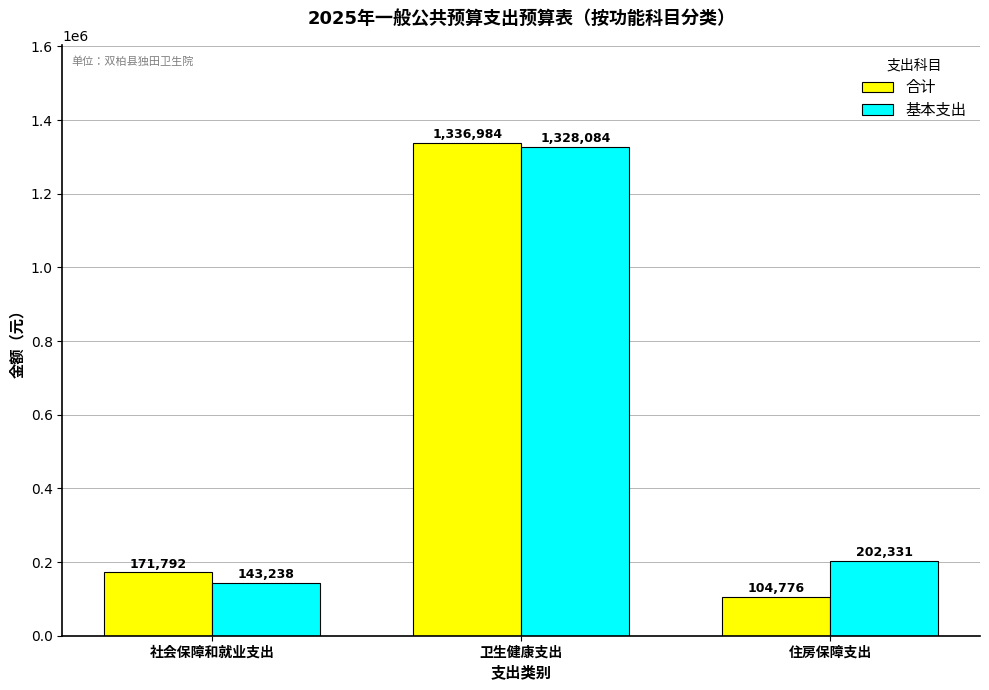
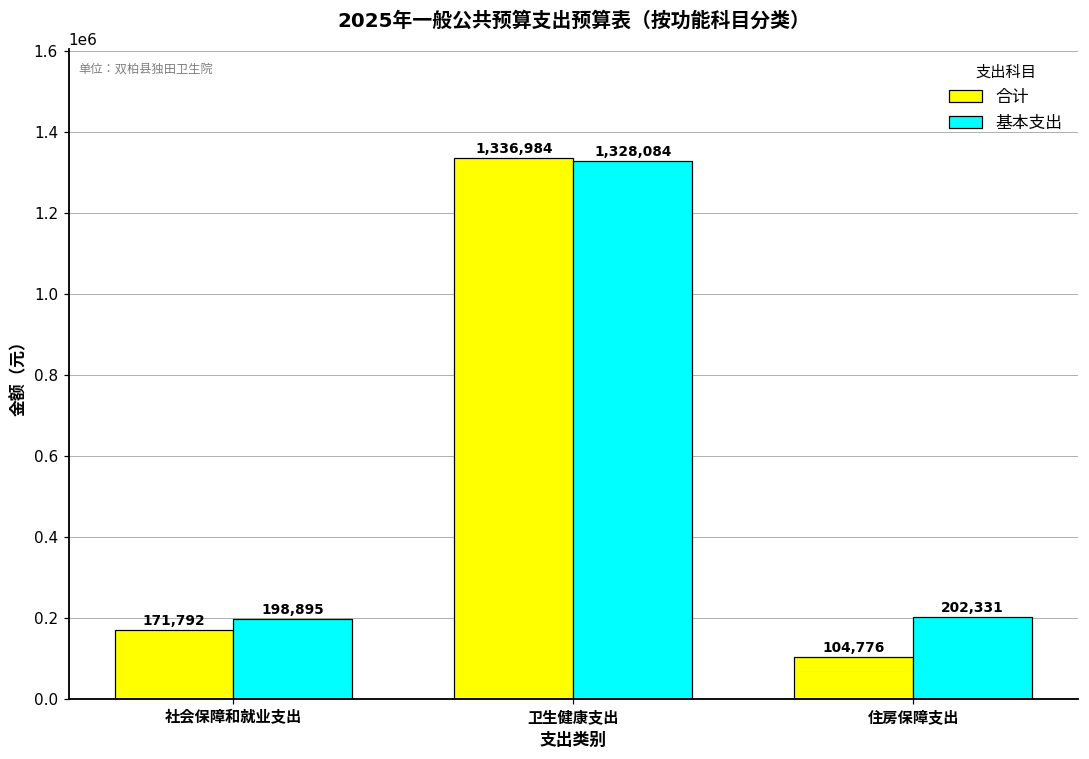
基本支出, 社会保障和就业支出: 143,238 -> 198,895
